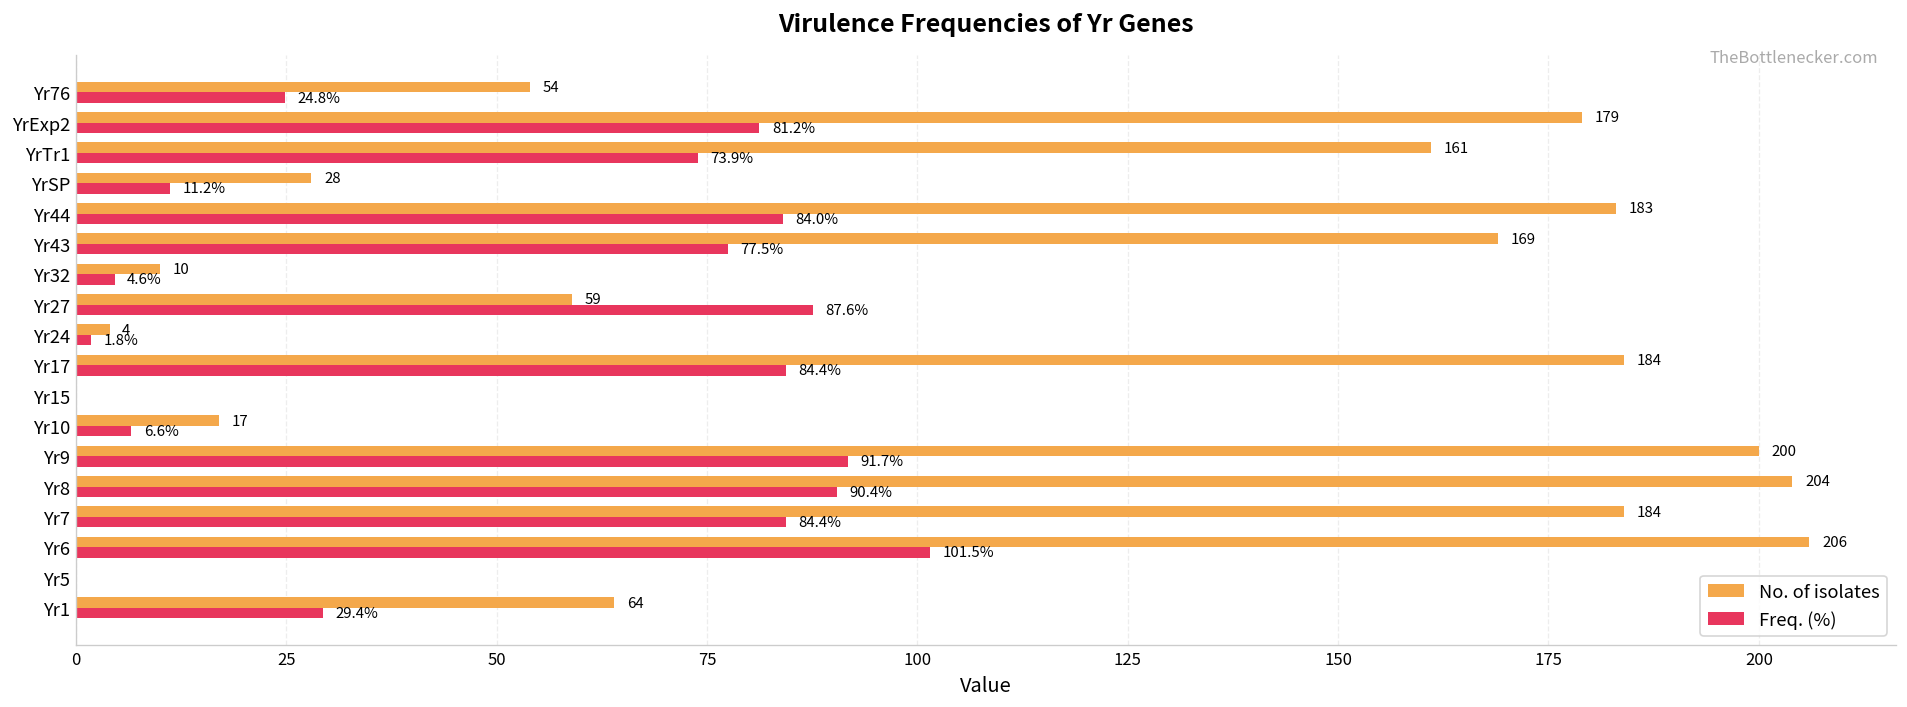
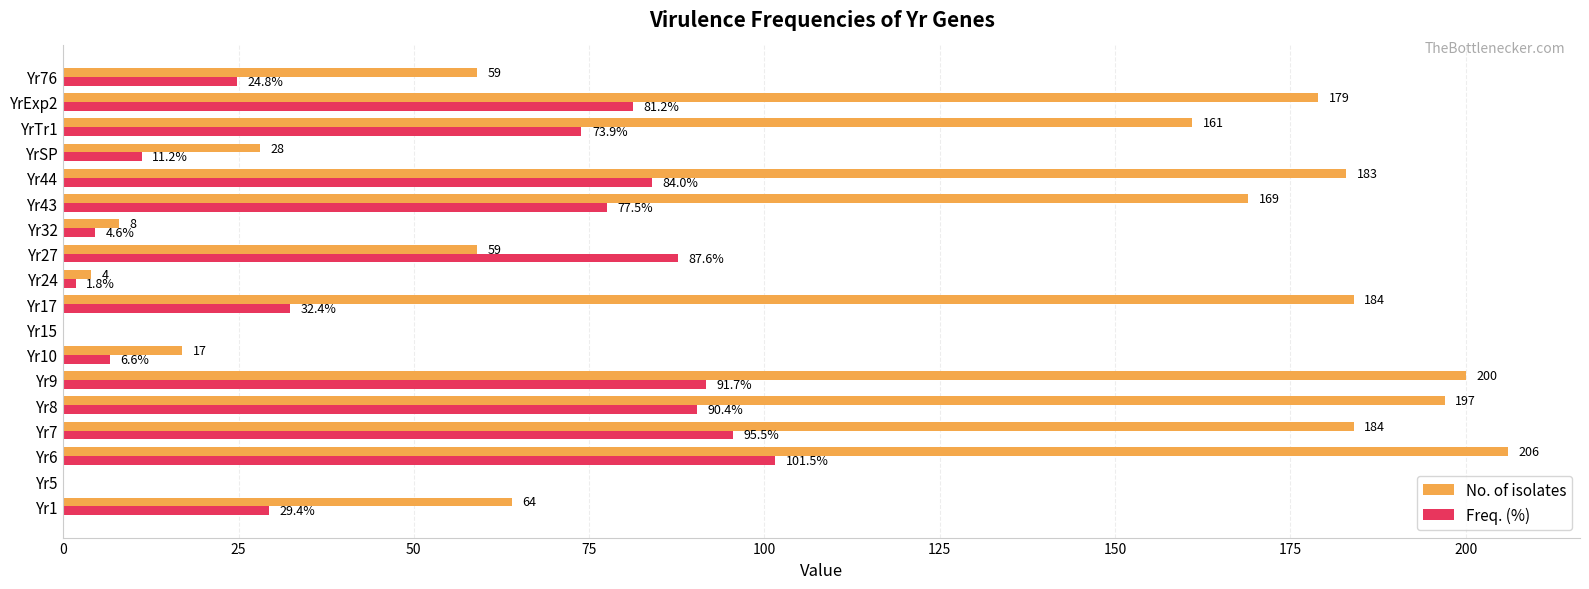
No. of isolates, Yr76: 54 -> 59
No. of isolates, Yr32: 10 -> 8
Freq. (%), Yr17: 84.4% -> 32.4%
No. of isolates, Yr8: 204 -> 197
Freq. (%), Yr7: 84.4% -> 95.5%
